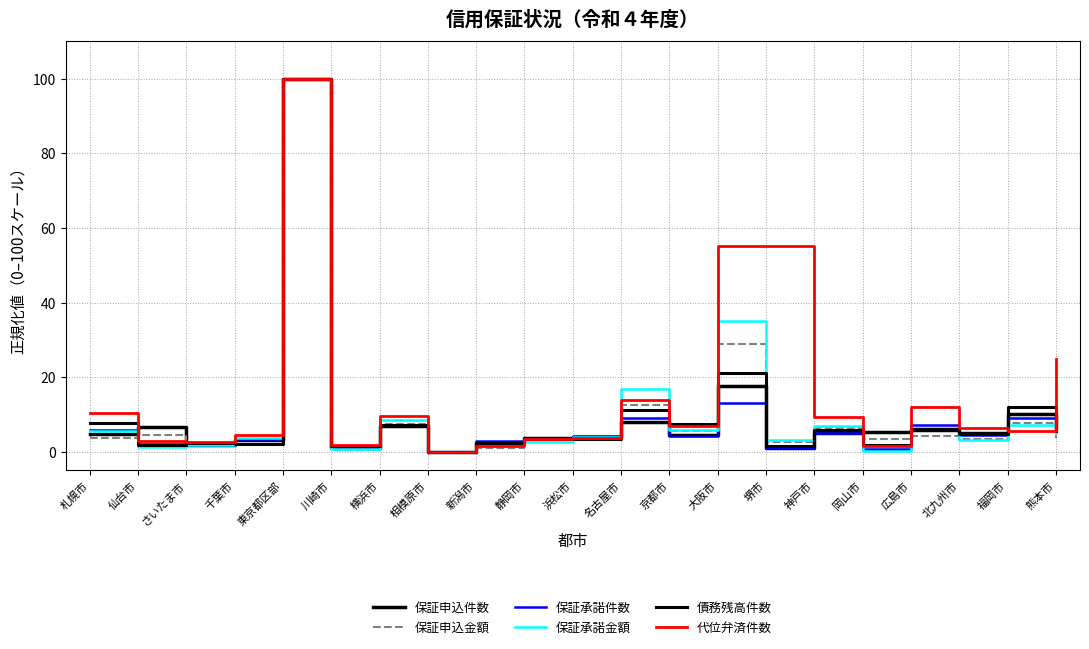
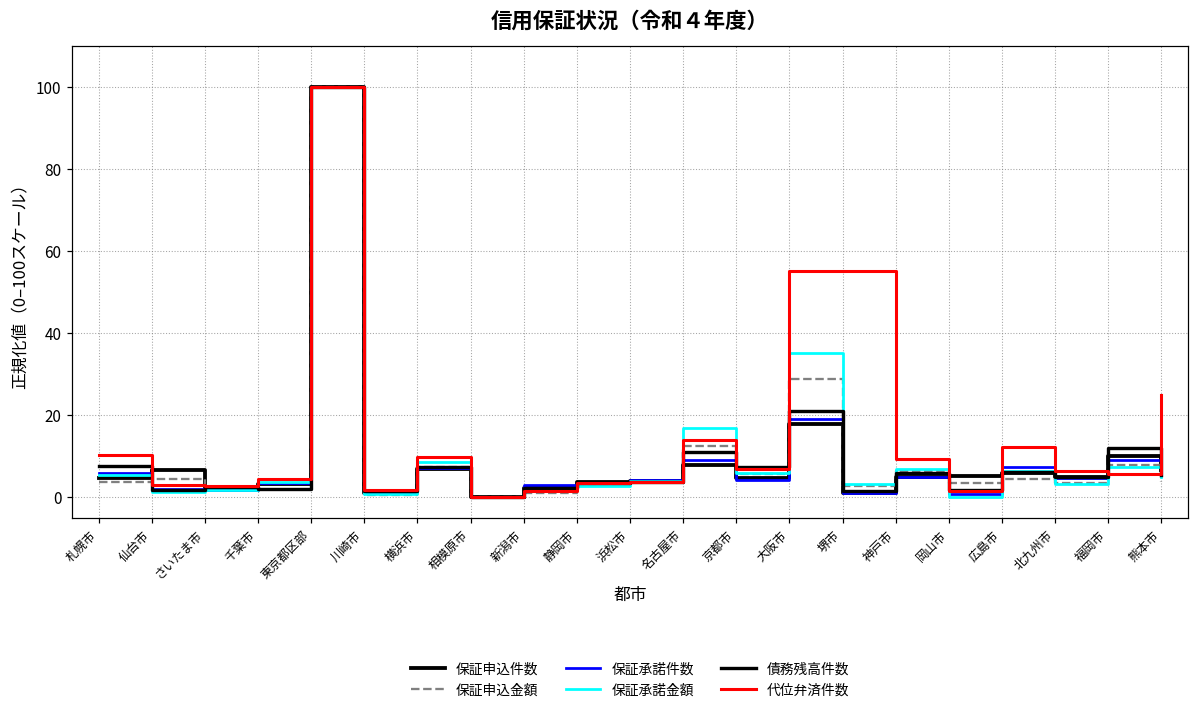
保証承諾件数, 大阪市: 13 -> 19
